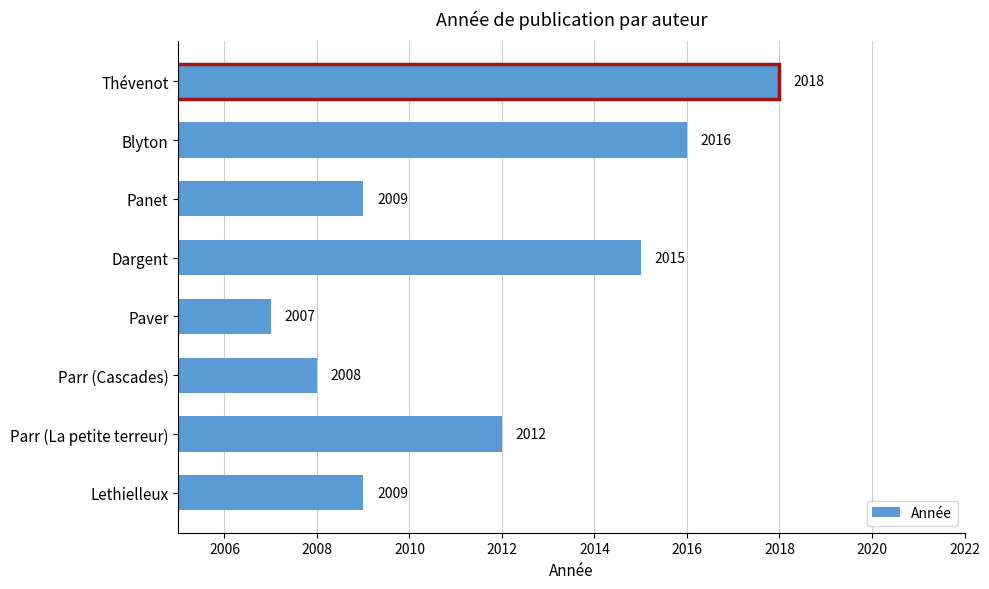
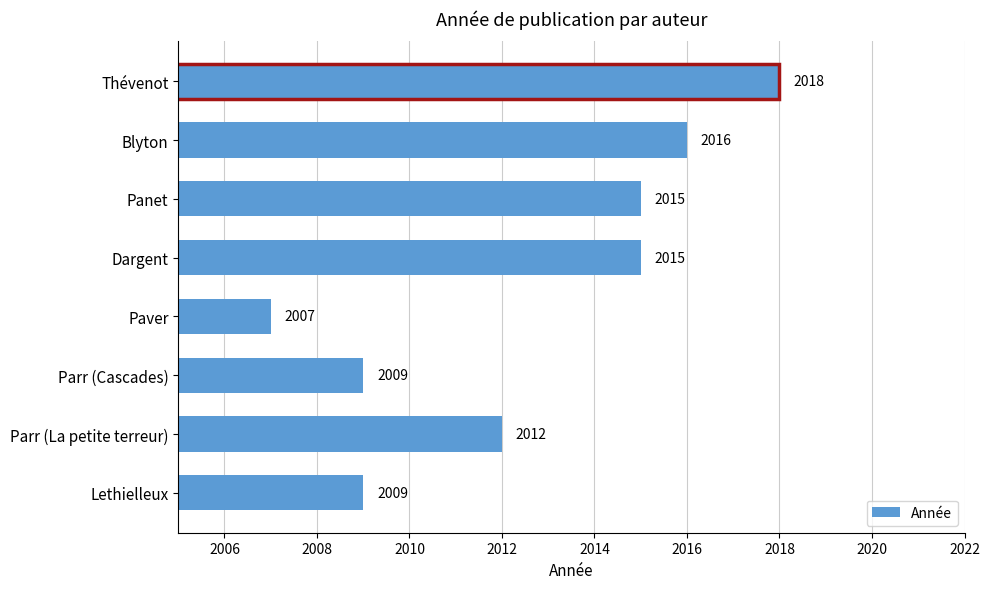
Panet: 2009 -> 2015
Parr (Cascades): 2008 -> 2009
